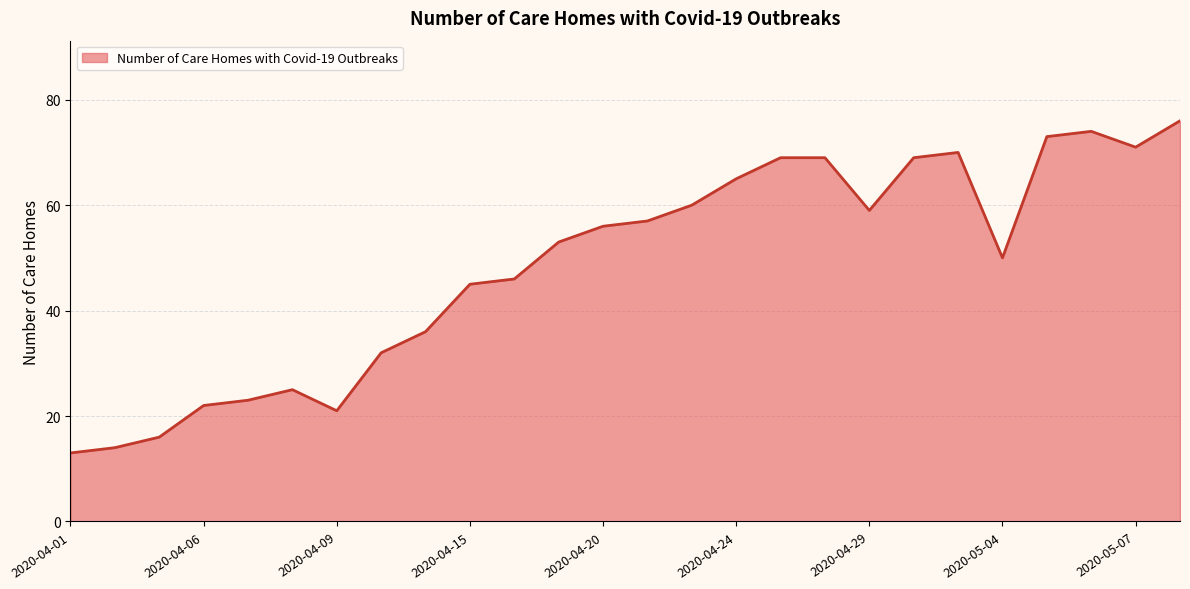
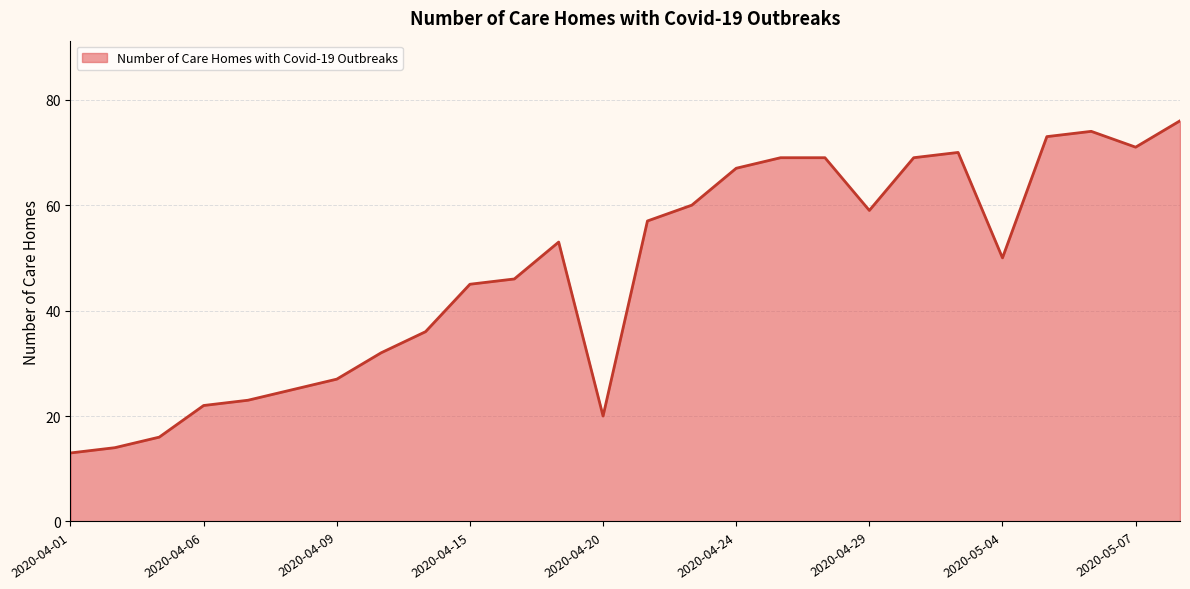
2020-04-09: 21 -> 27
2020-04-20: 56 -> 20
2020-04-24: 65 -> 67
